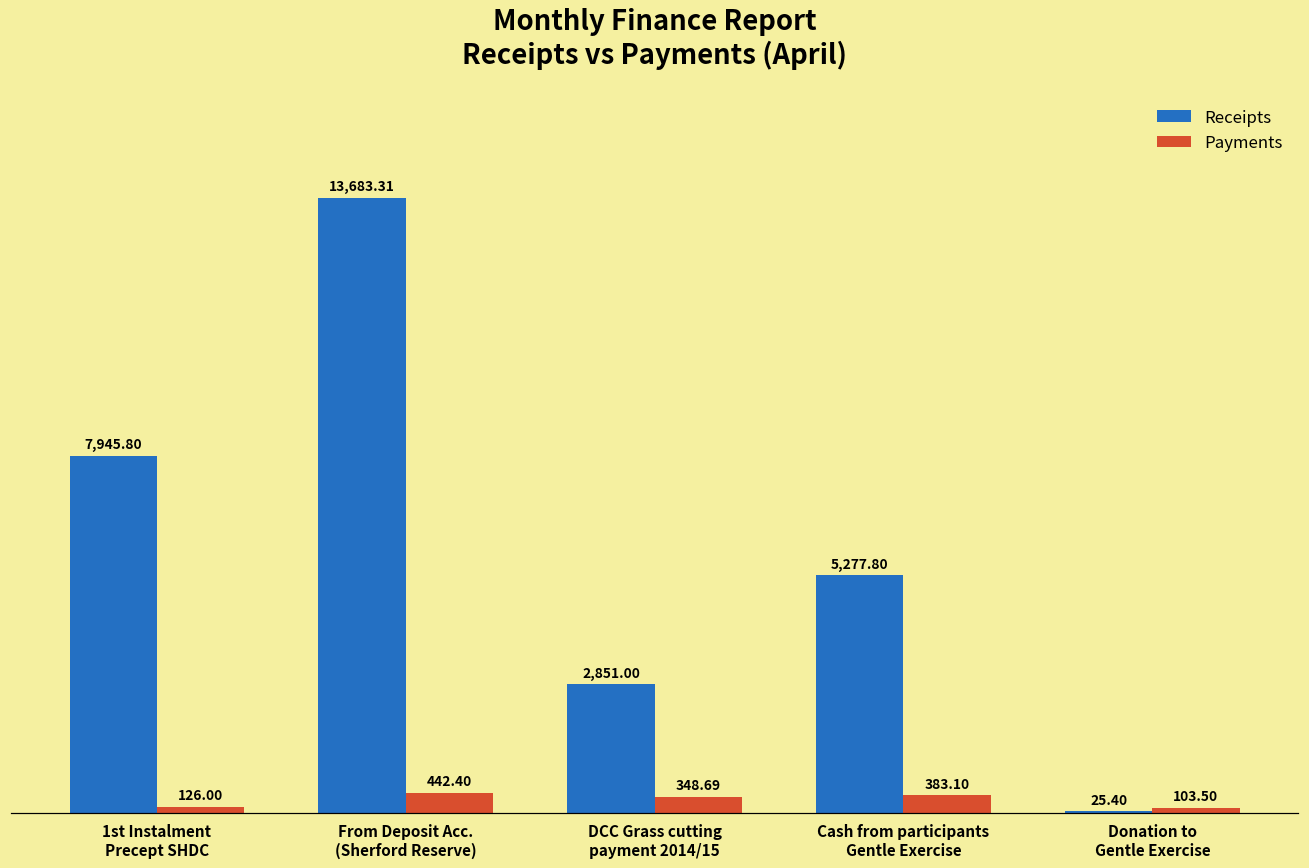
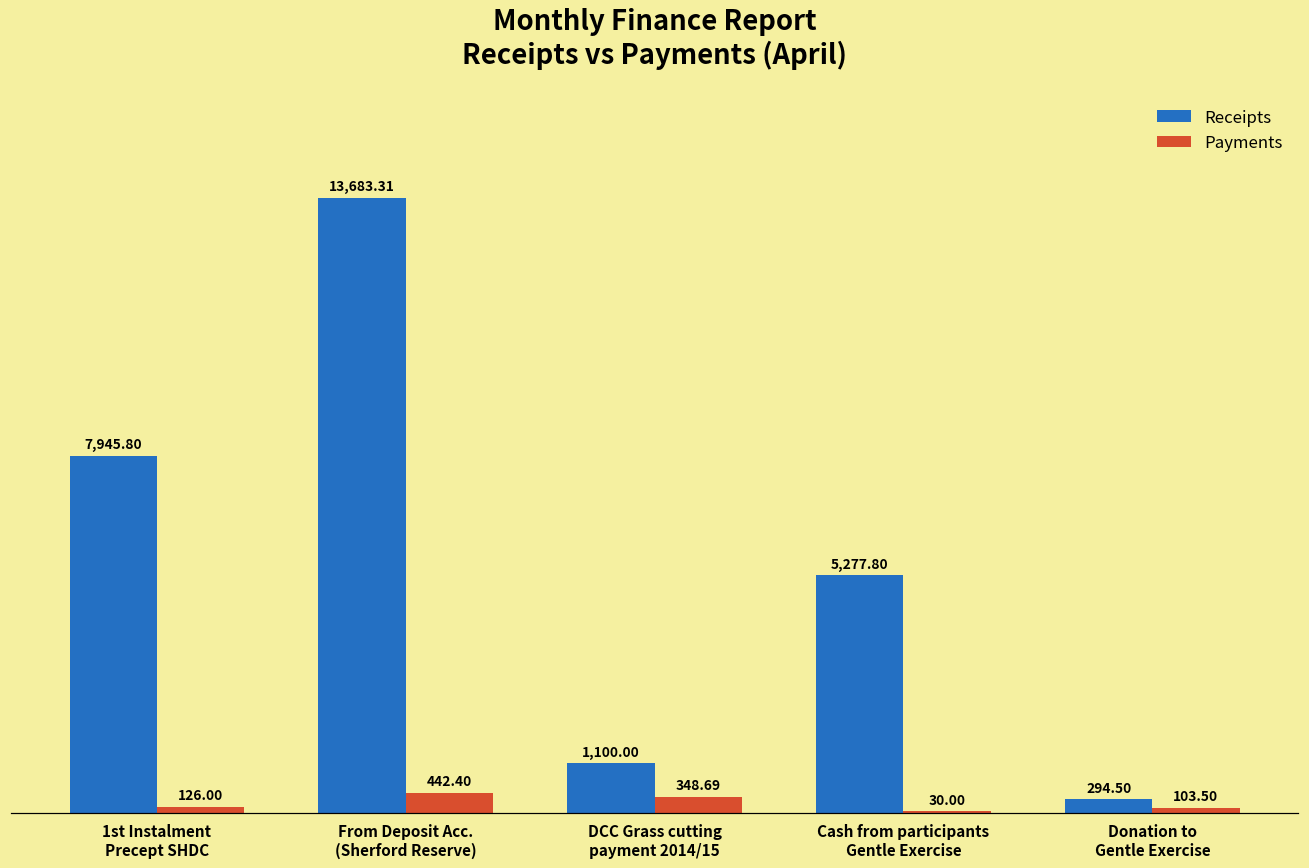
Receipts, DCC Grass cutting payment 2014/15: 2,851.00 -> 1,100.00
Payments, Cash from participants Gentle Exercise: 383.10 -> 30.00
Receipts, Donation to Gentle Exercise: 25.40 -> 294.50
